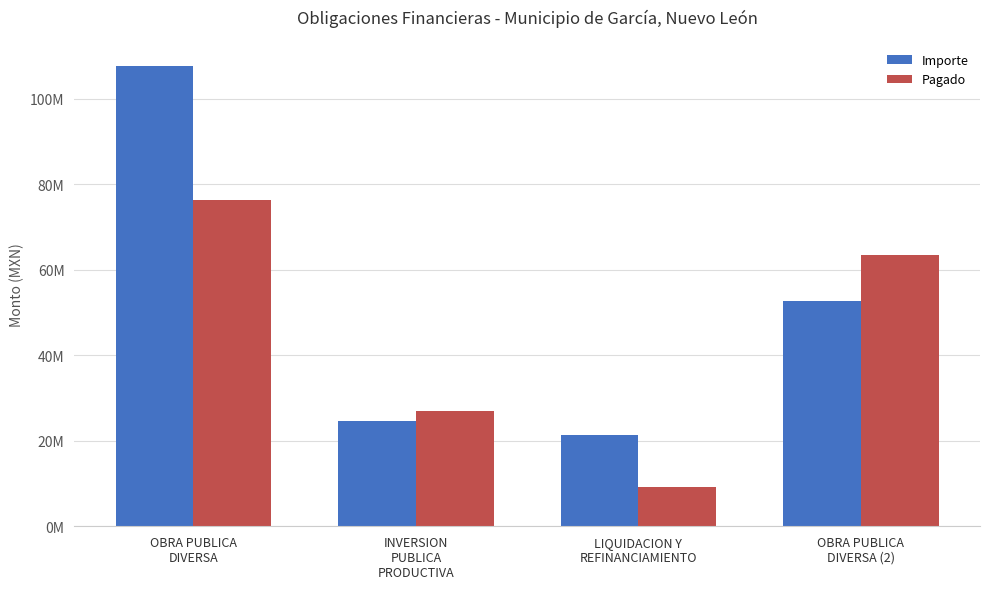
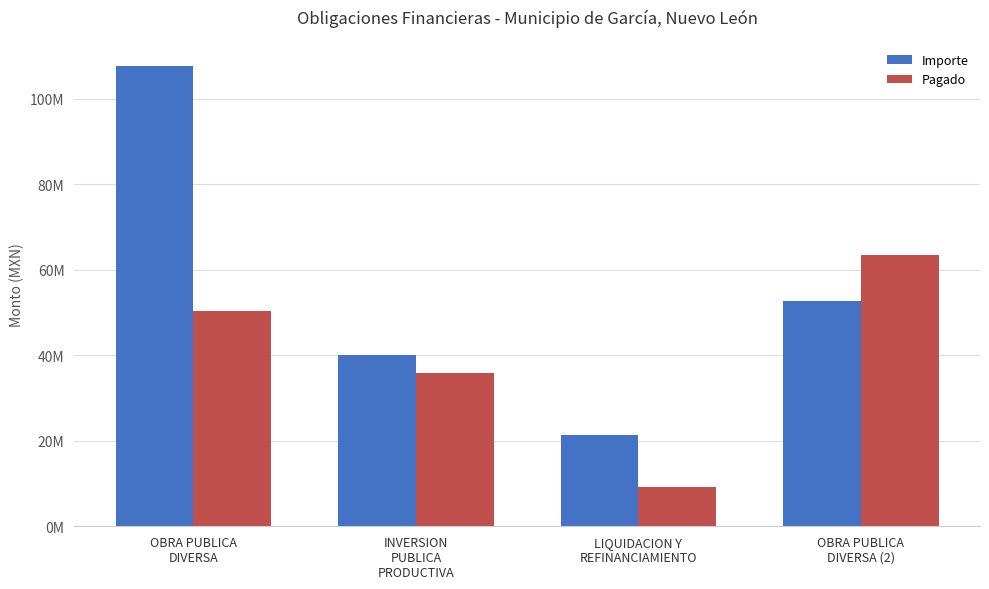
Pagado, OBRA PUBLICA DIVERSA: 76000000 -> 50000000
Importe, INVERSION PUBLICA PRODUCTIVA: 25000000 -> 40000000
Pagado, INVERSION PUBLICA PRODUCTIVA: 27000000 -> 36000000
